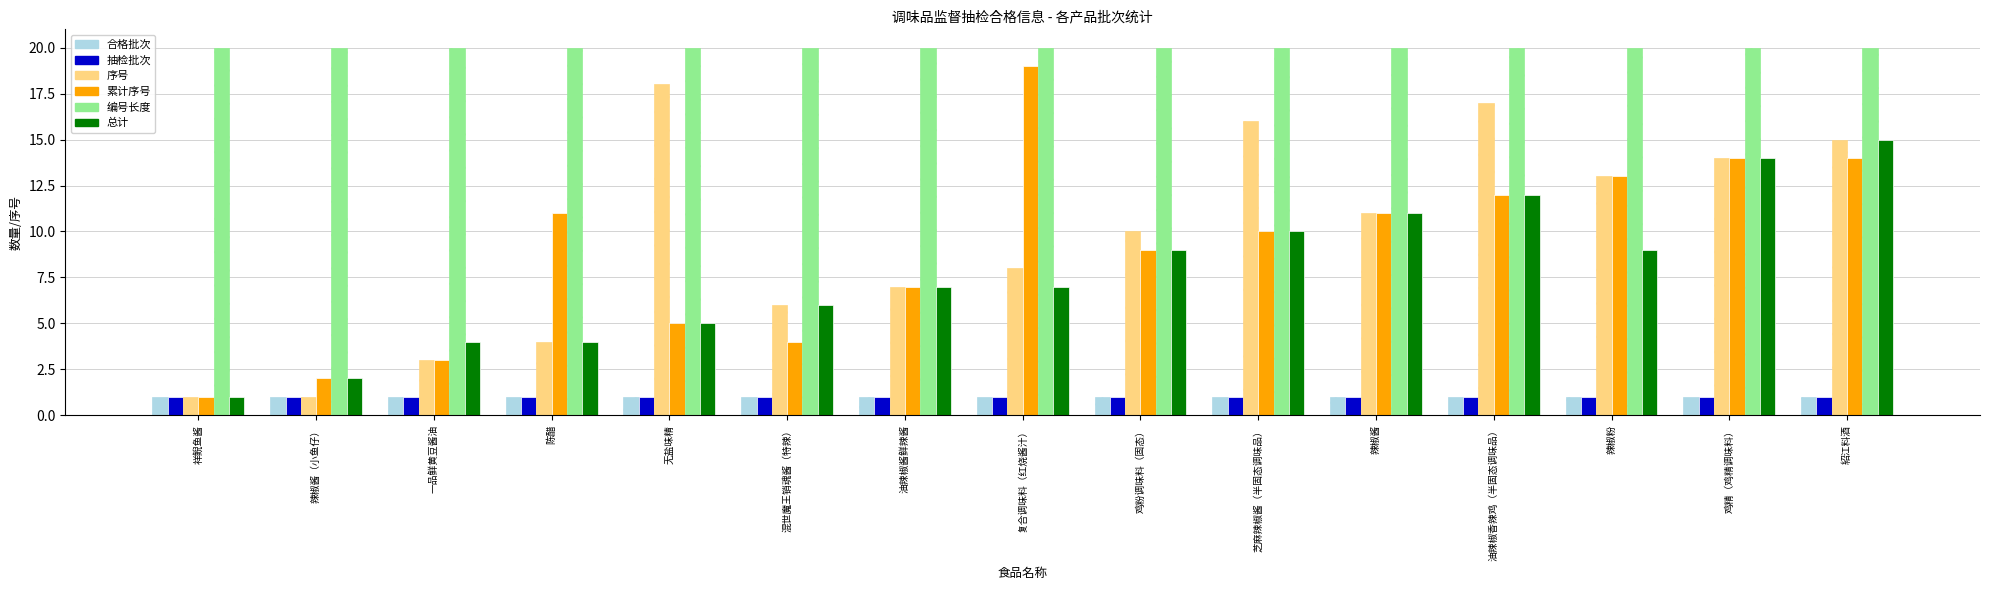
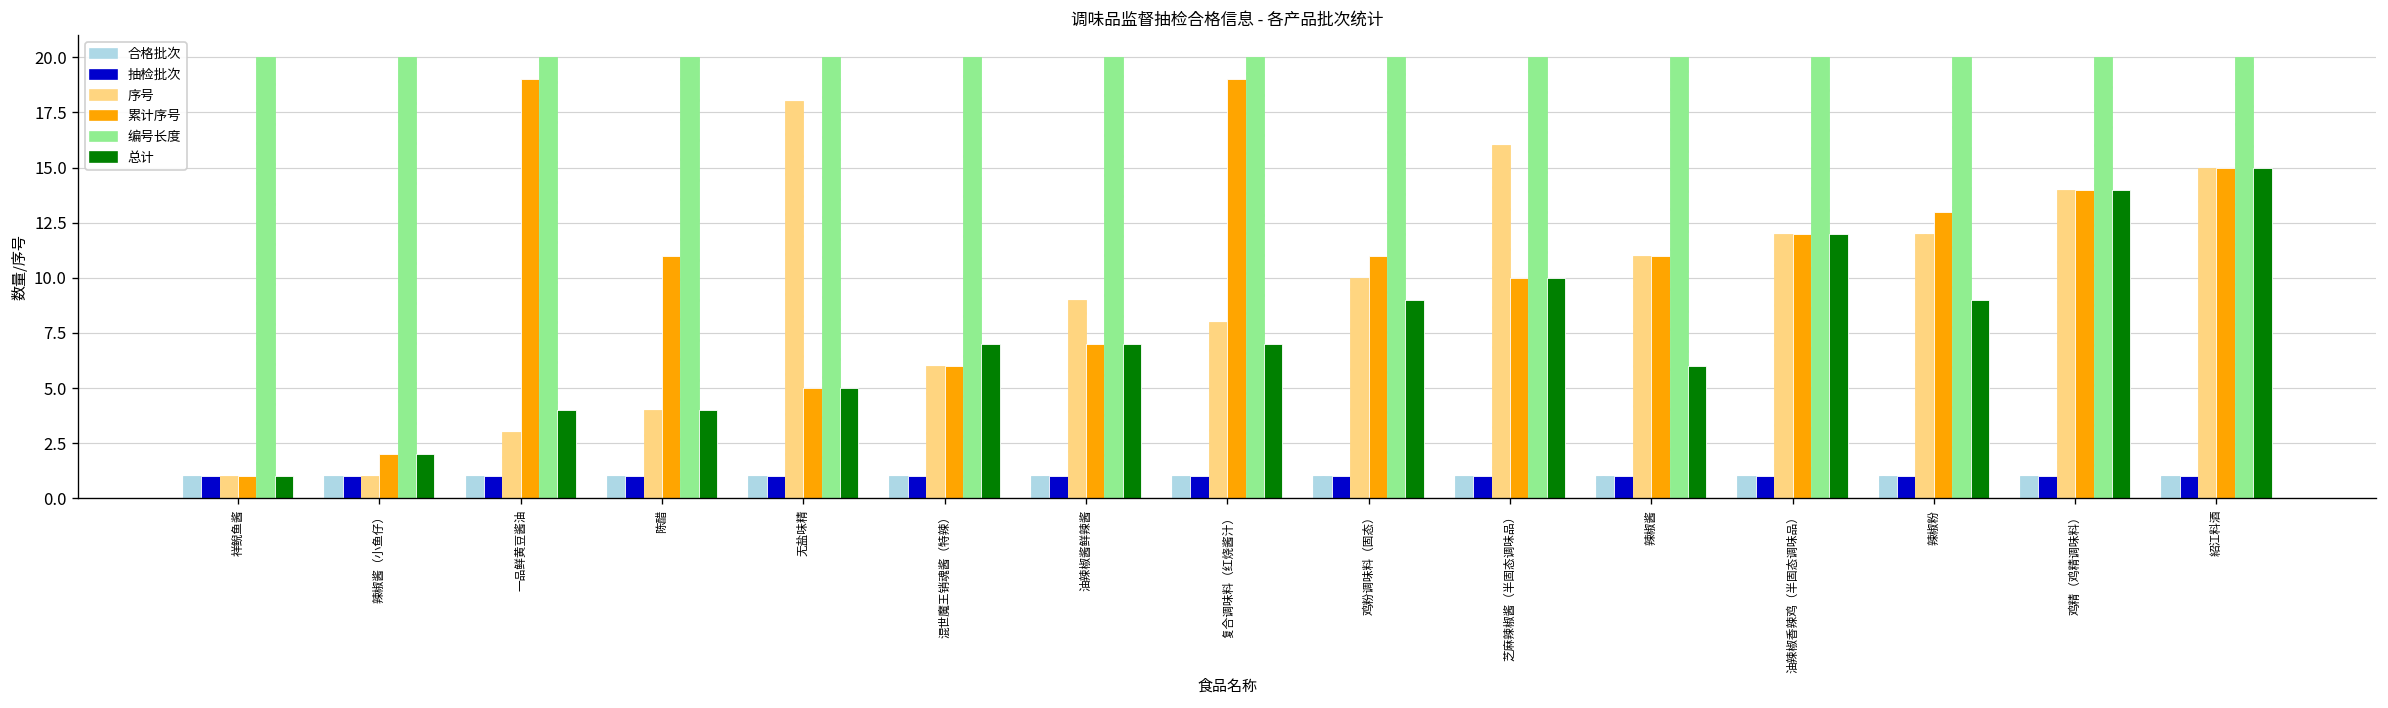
累计序号, 一品鲜黄豆酱油: 3 -> 19
累计序号, 混世魔王销魂酱（特辣）: 4 -> 6
总计, 混世魔王销魂酱（特辣）: 6 -> 7
序号, 油辣椒酱鲜辣酱: 7 -> 9
累计序号, 鸡粉调味料（固态）: 9 -> 11
总计, 辣椒酱: 11 -> 6
序号, 油辣椒香辣鸡（半固态调味品）: 17 -> 12
序号, 辣椒粉: 13 -> 12
累计序号, 紹江料酒: 14 -> 15
